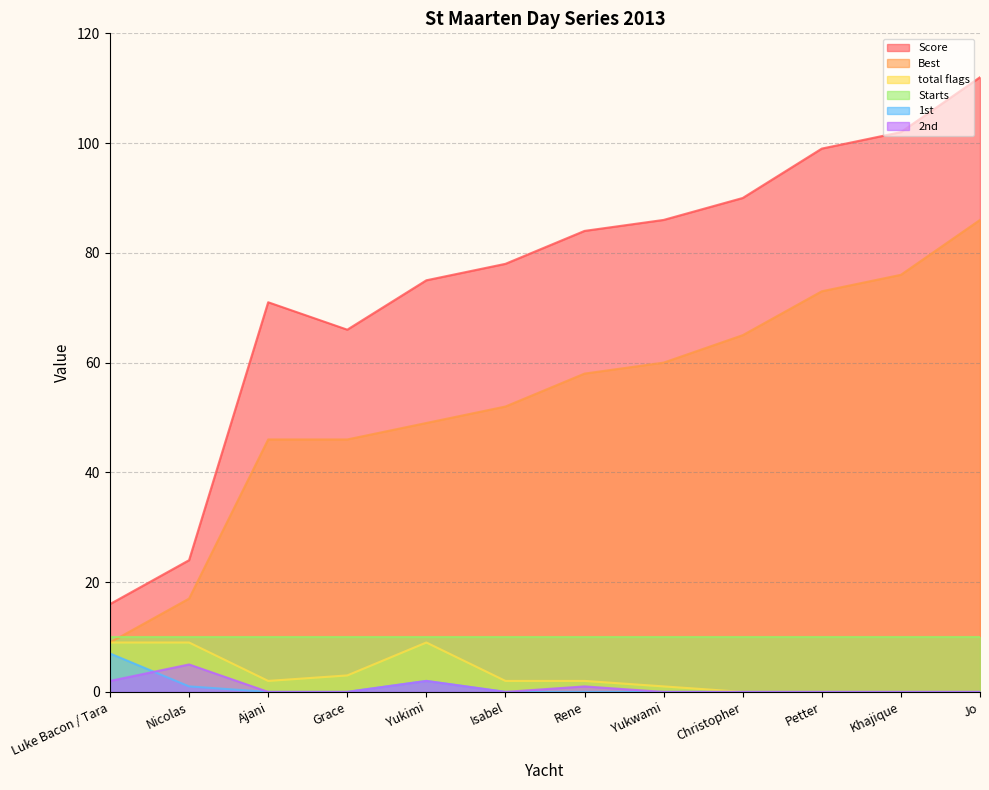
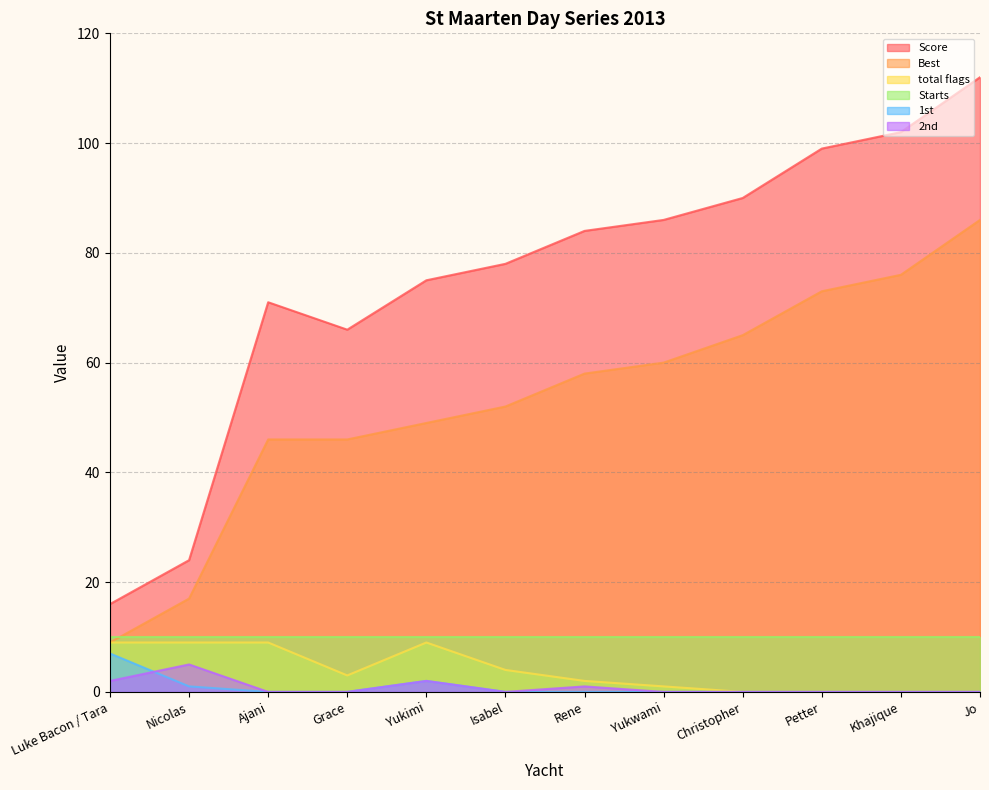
total flags, Ajani: 2 -> 9
total flags, Isabel: 2 -> 4
